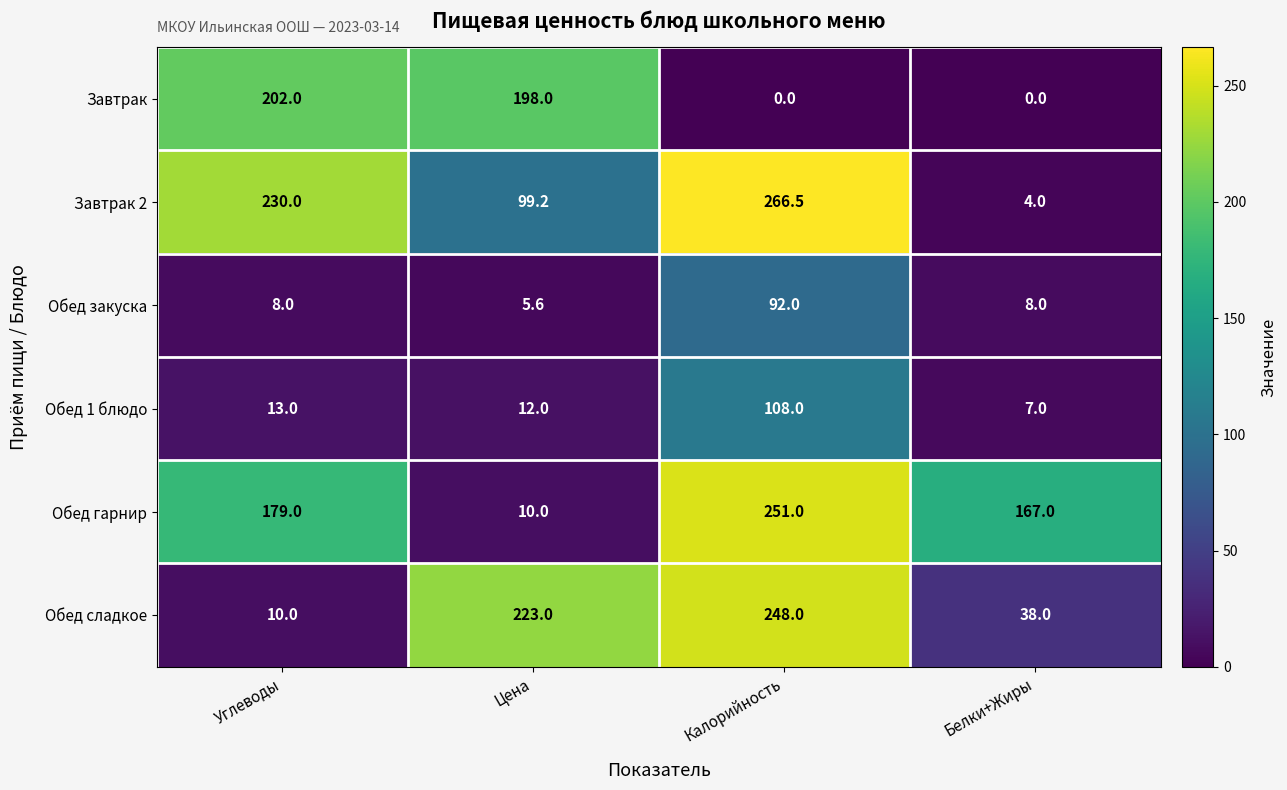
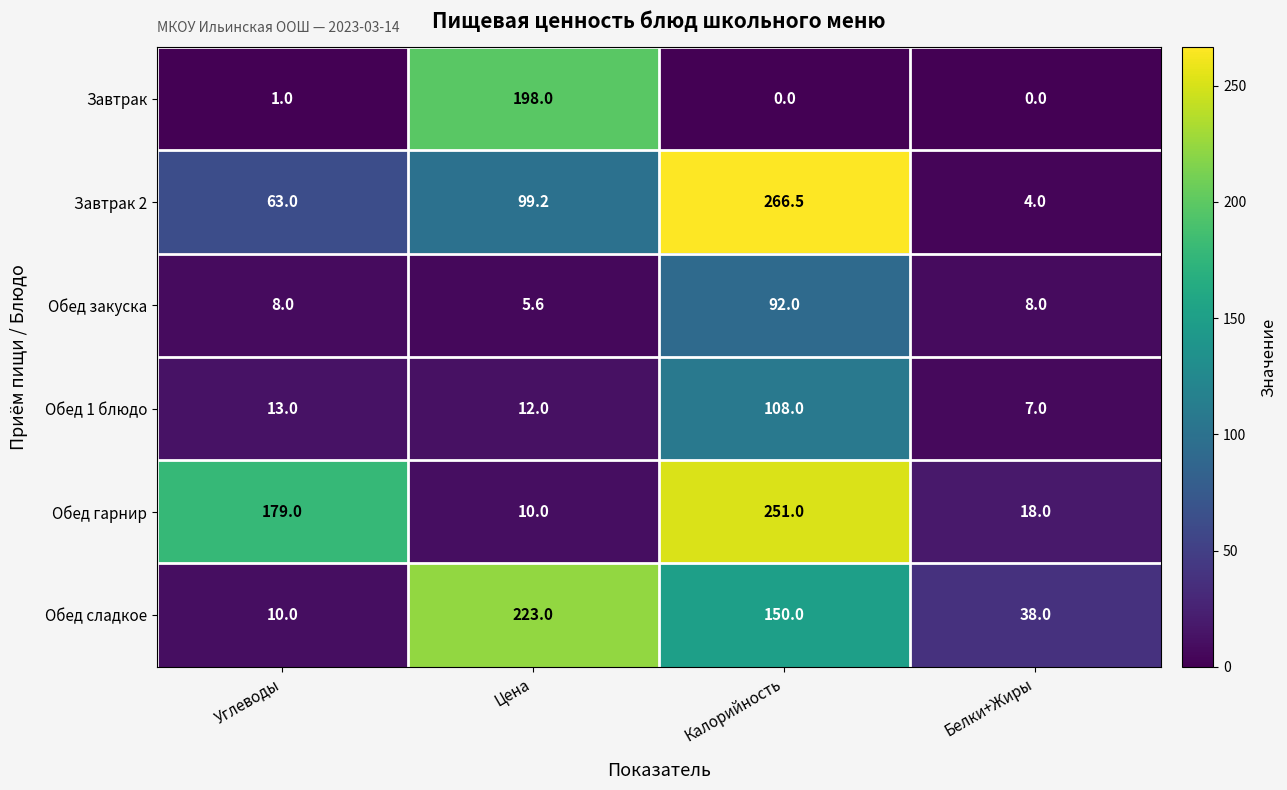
Завтрак, Углеводы: 202.0 -> 1.0
Завтрак 2, Углеводы: 230.0 -> 63.0
Обед гарнир, Белки+Жиры: 167.0 -> 18.0
Обед сладкое, Калорийность: 248.0 -> 150.0
